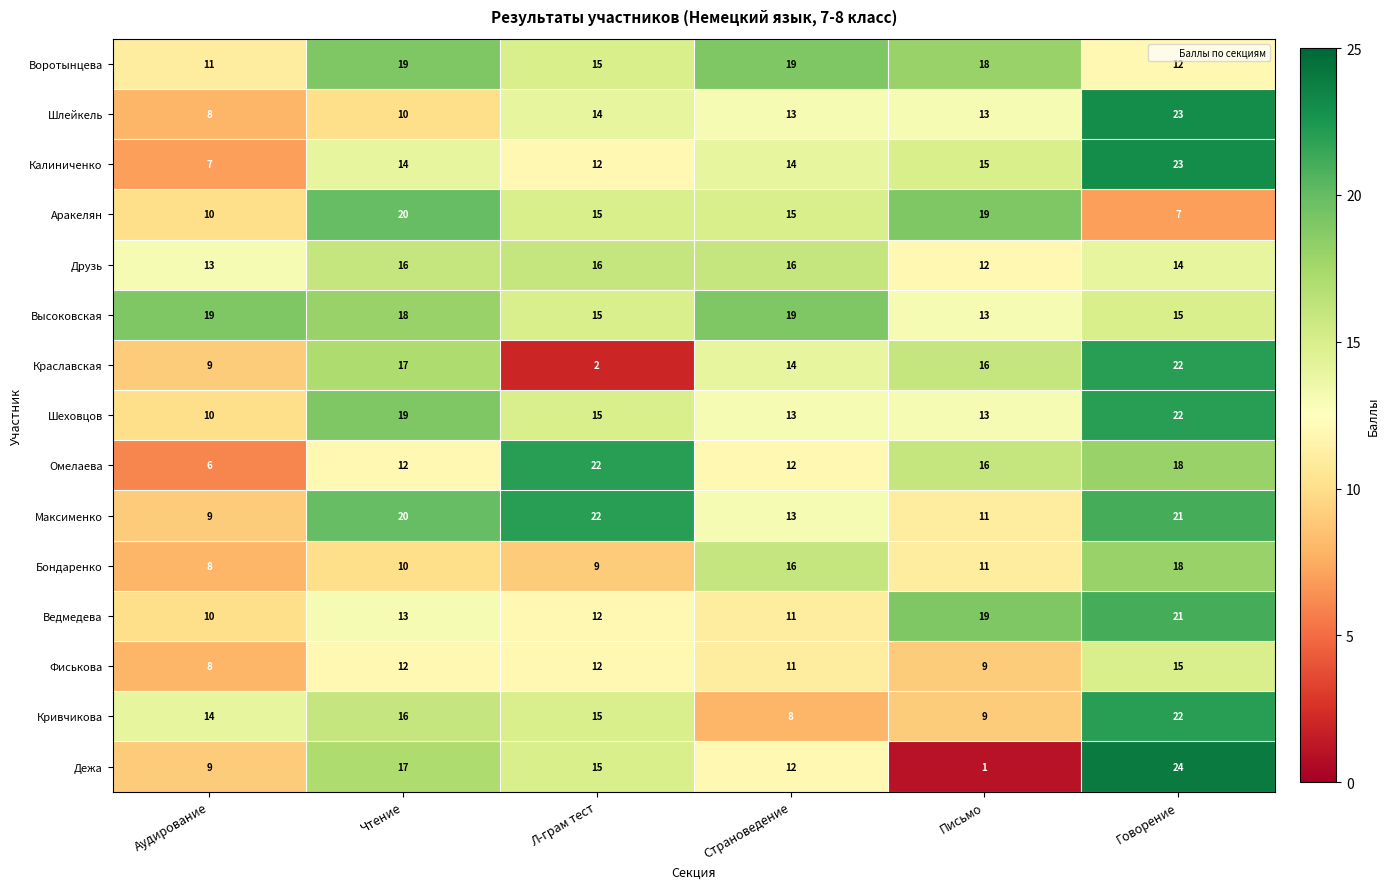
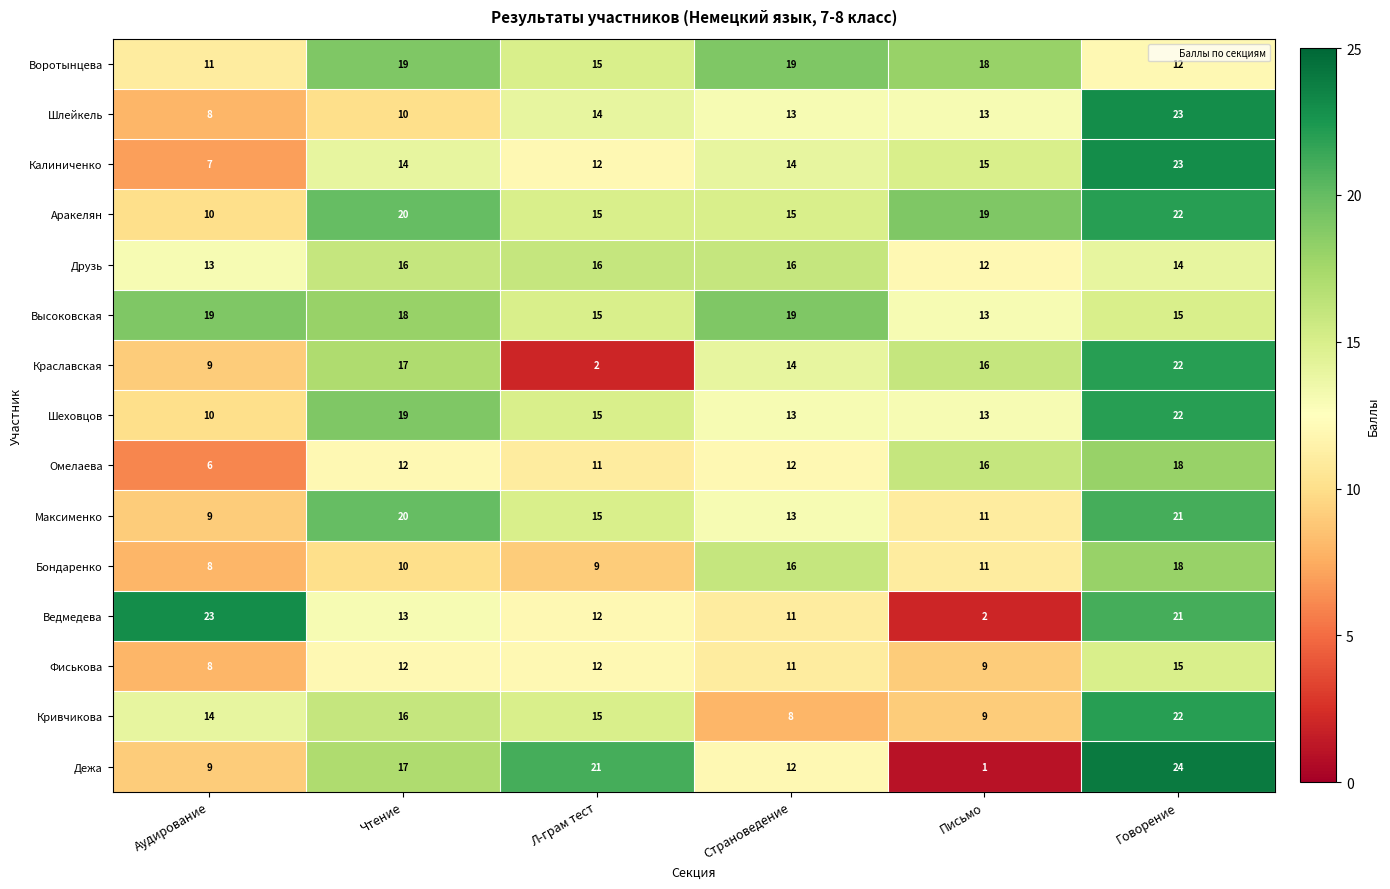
Аракелян, Говорение: 7 -> 22
Омелаева, Л-грам тест: 22 -> 11
Максименко, Л-грам тест: 22 -> 15
Ведмедева, Аудирование: 10 -> 23
Ведмедева, Письмо: 19 -> 2
Дежа, Л-грам тест: 15 -> 21
